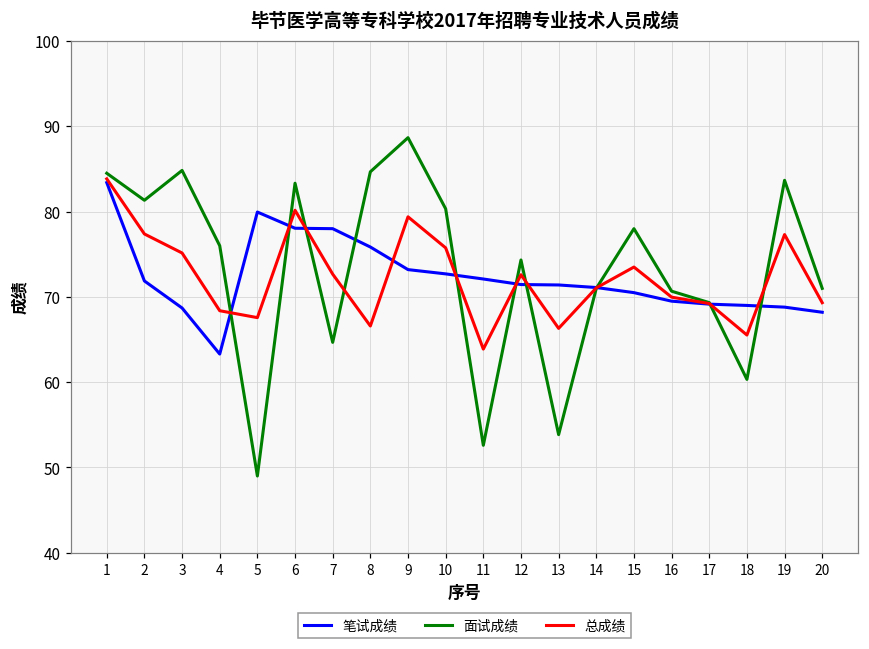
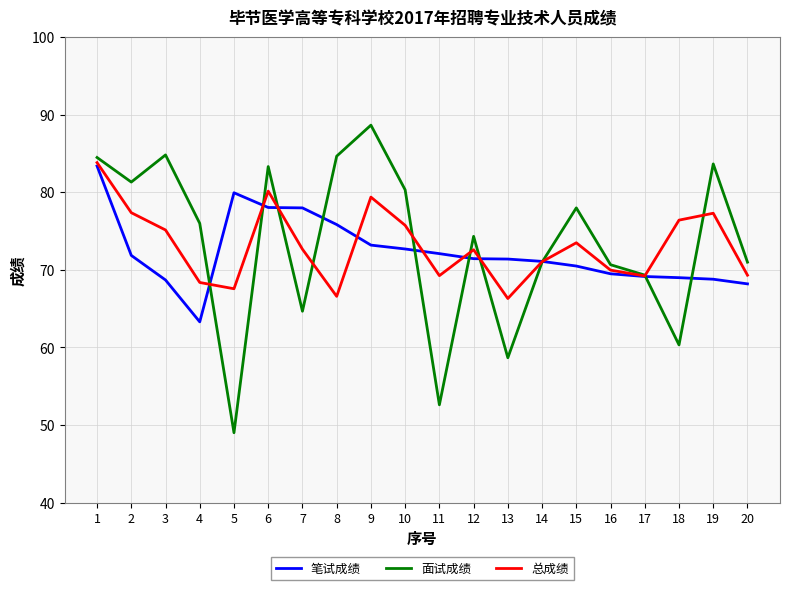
总成绩, 11: 64 -> 69
面试成绩, 13: 54 -> 59
总成绩, 18: 66 -> 76
